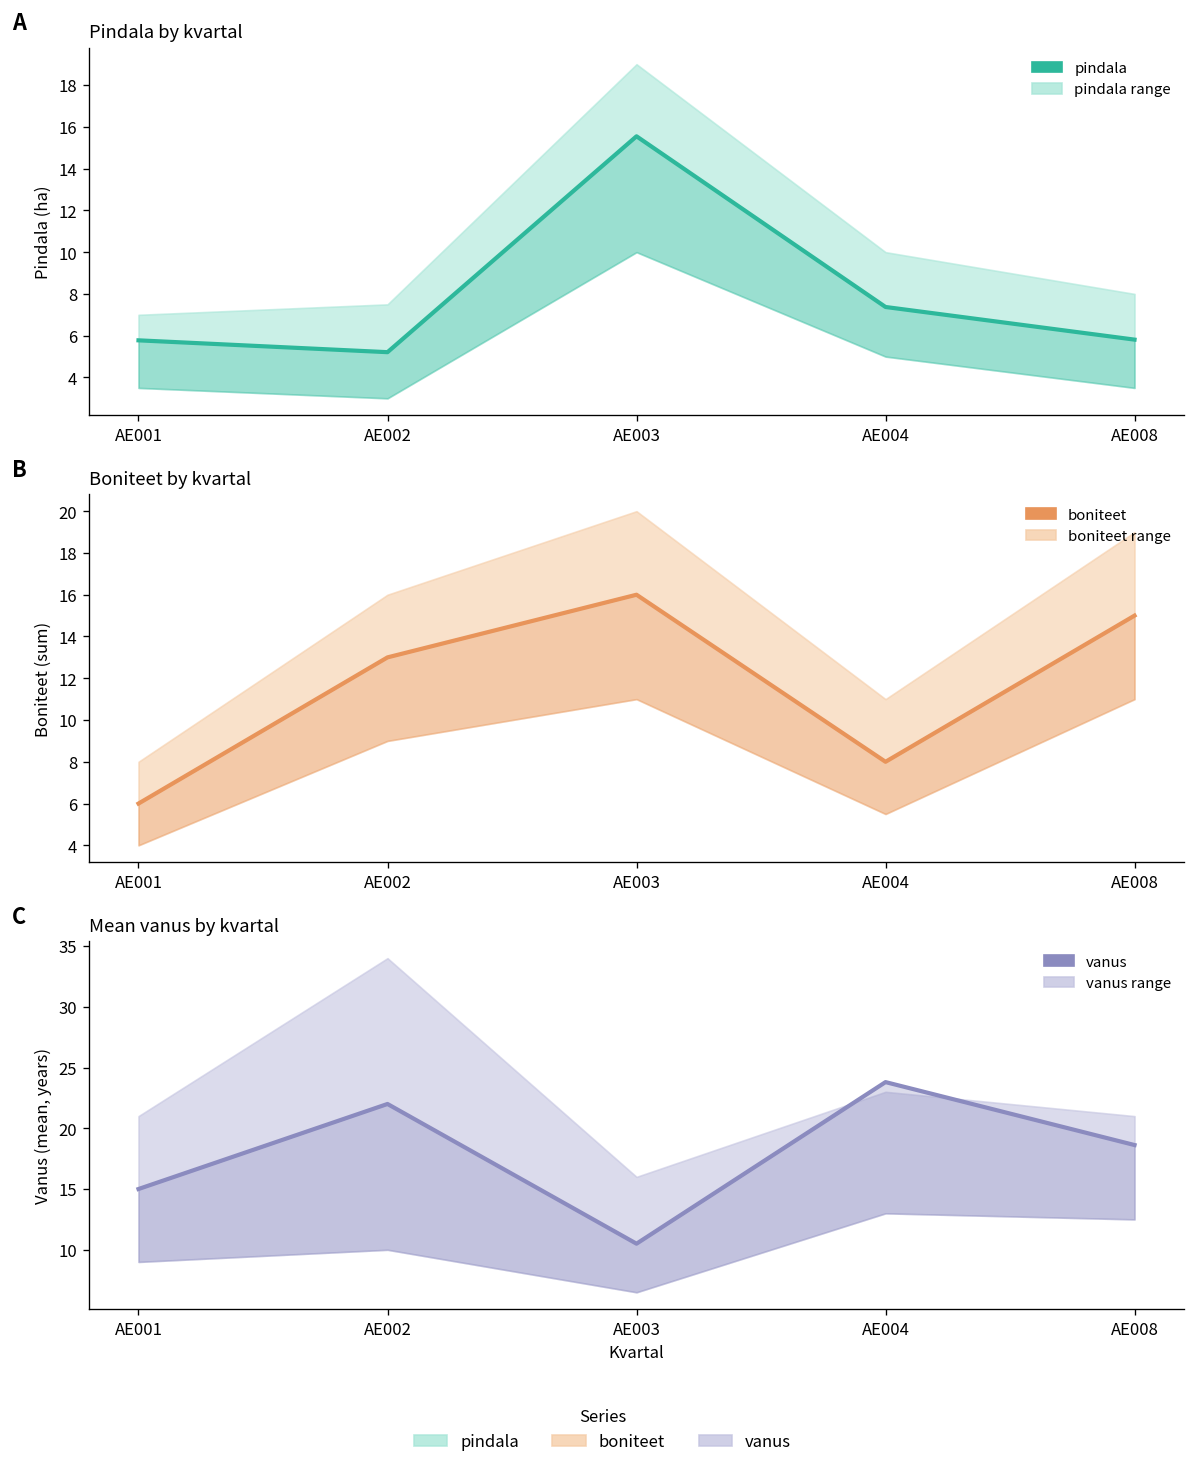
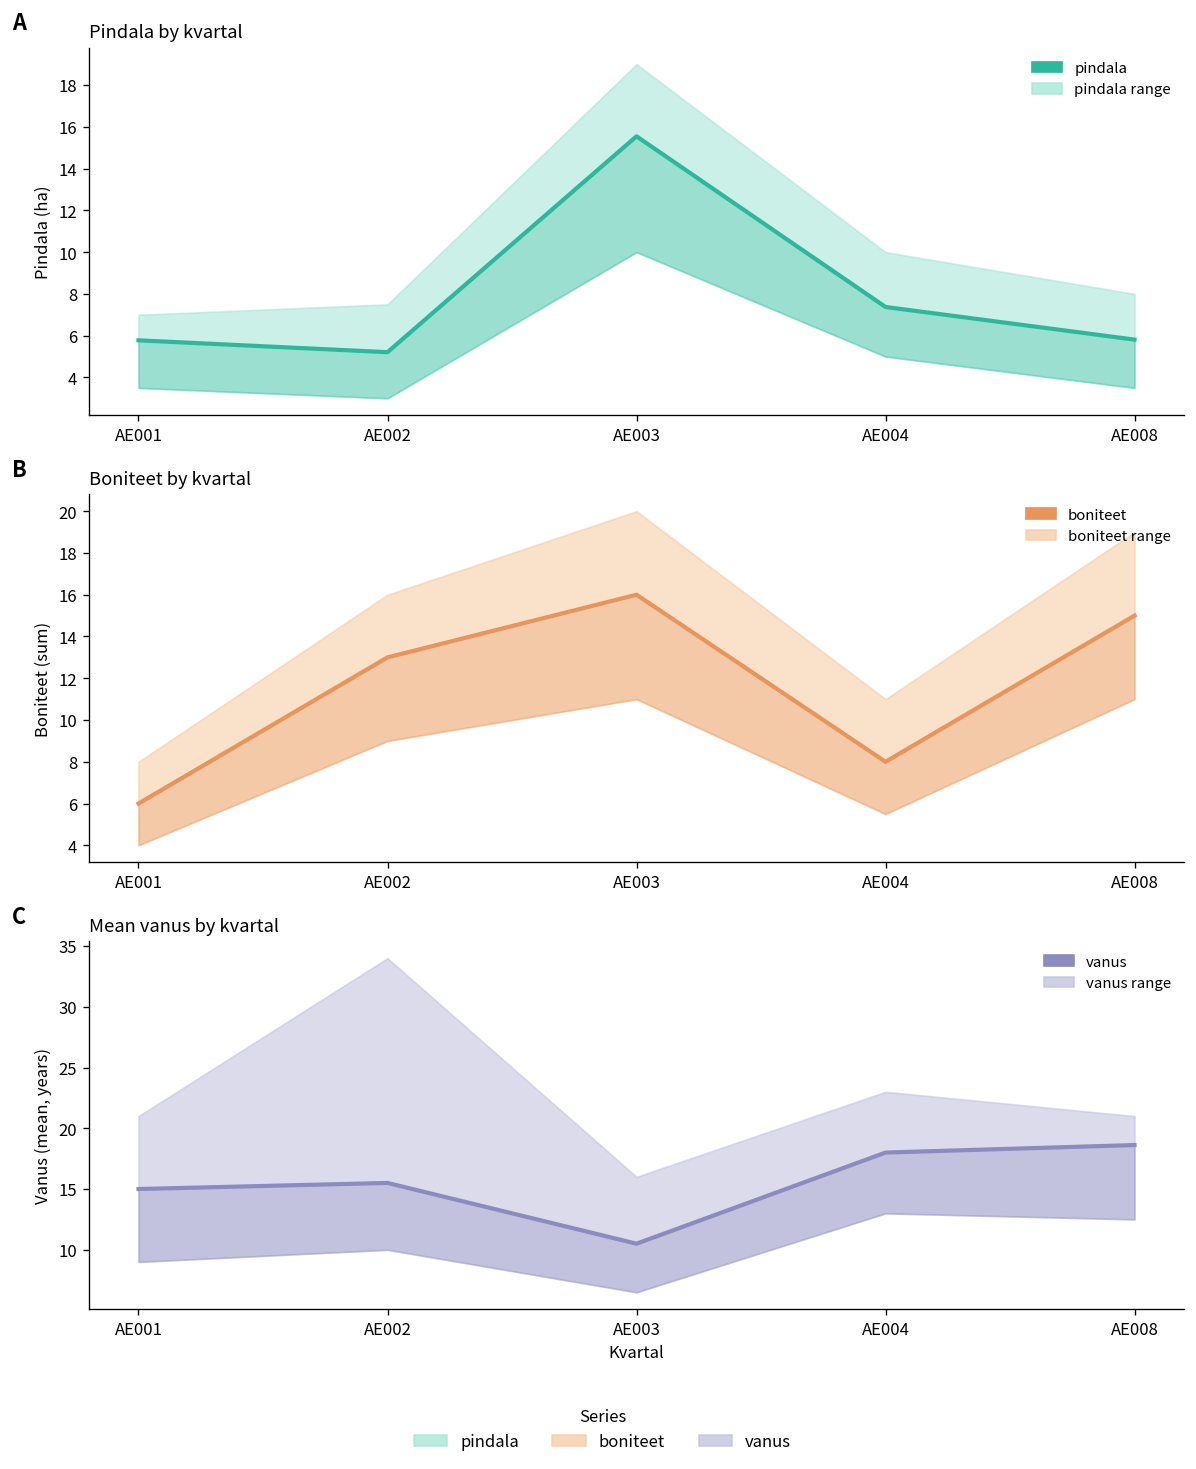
Mean vanus by kvartal, vanus, AE002: 22.0 -> 15.5
Mean vanus by kvartal, vanus, AE004: 23.8 -> 18.0
